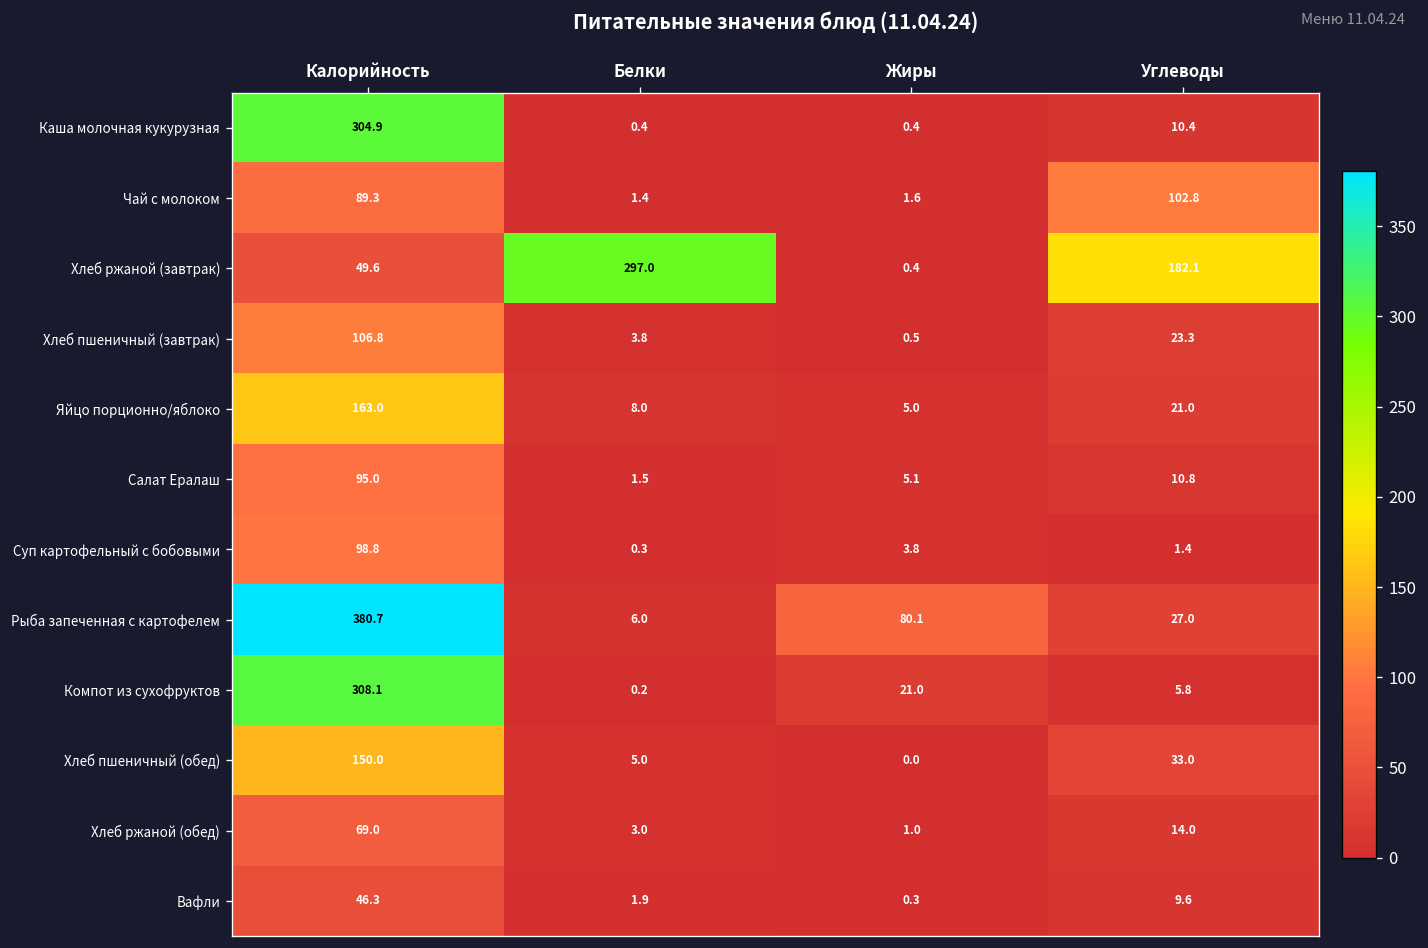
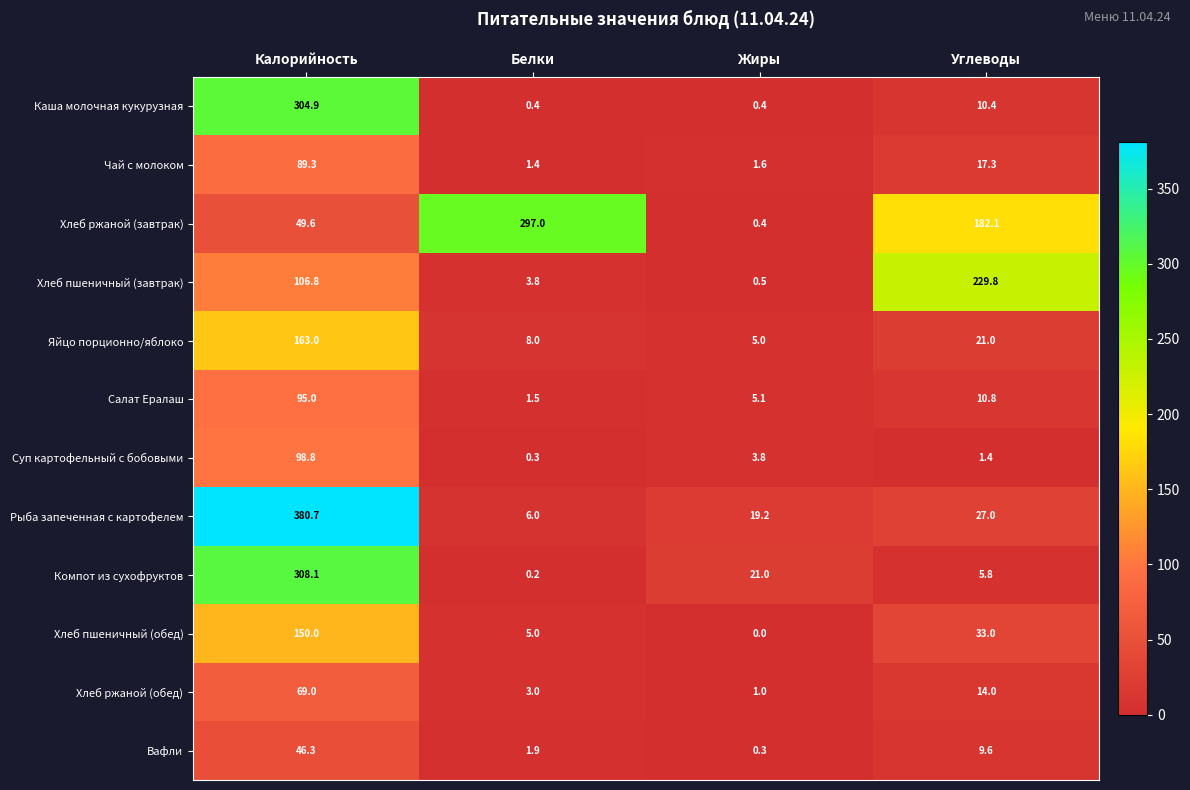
Чай с молоком, Углеводы: 102.8 -> 17.3
Хлеб пшеничный (завтрак), Углеводы: 23.3 -> 229.8
Рыба запеченная с картофелем, Жиры: 80.1 -> 19.2
